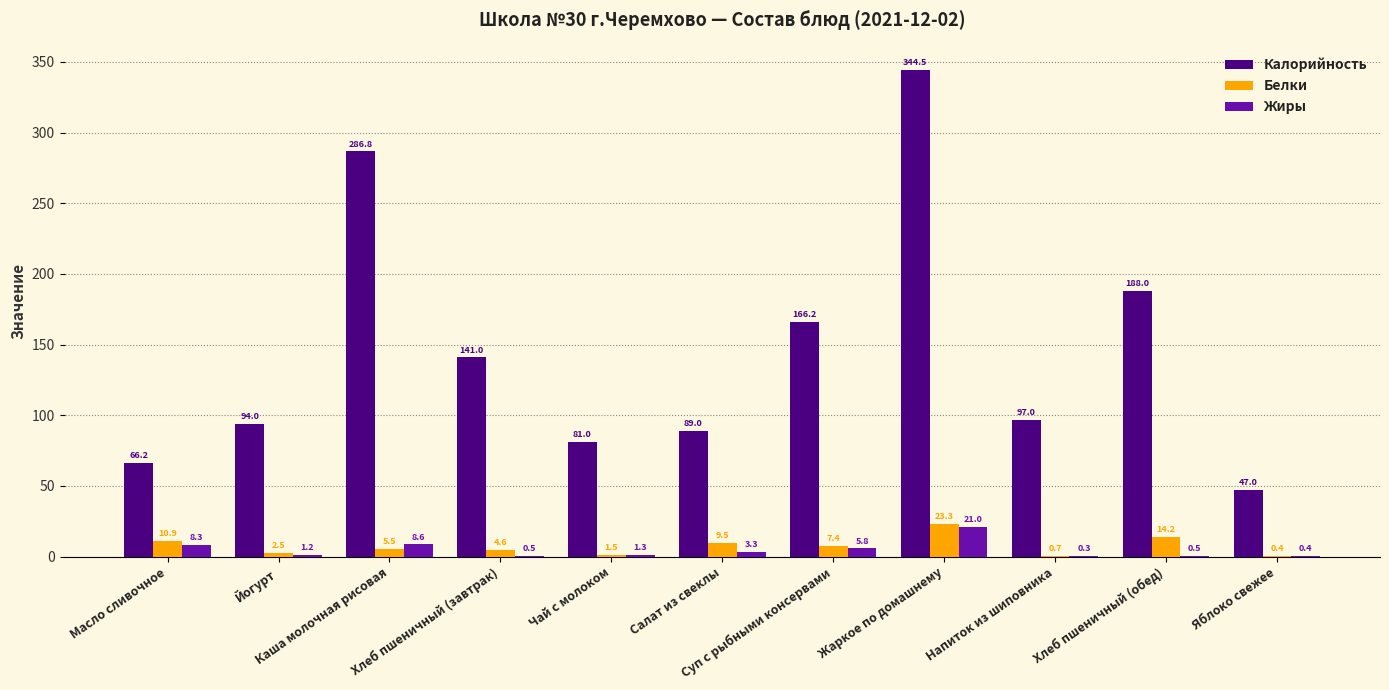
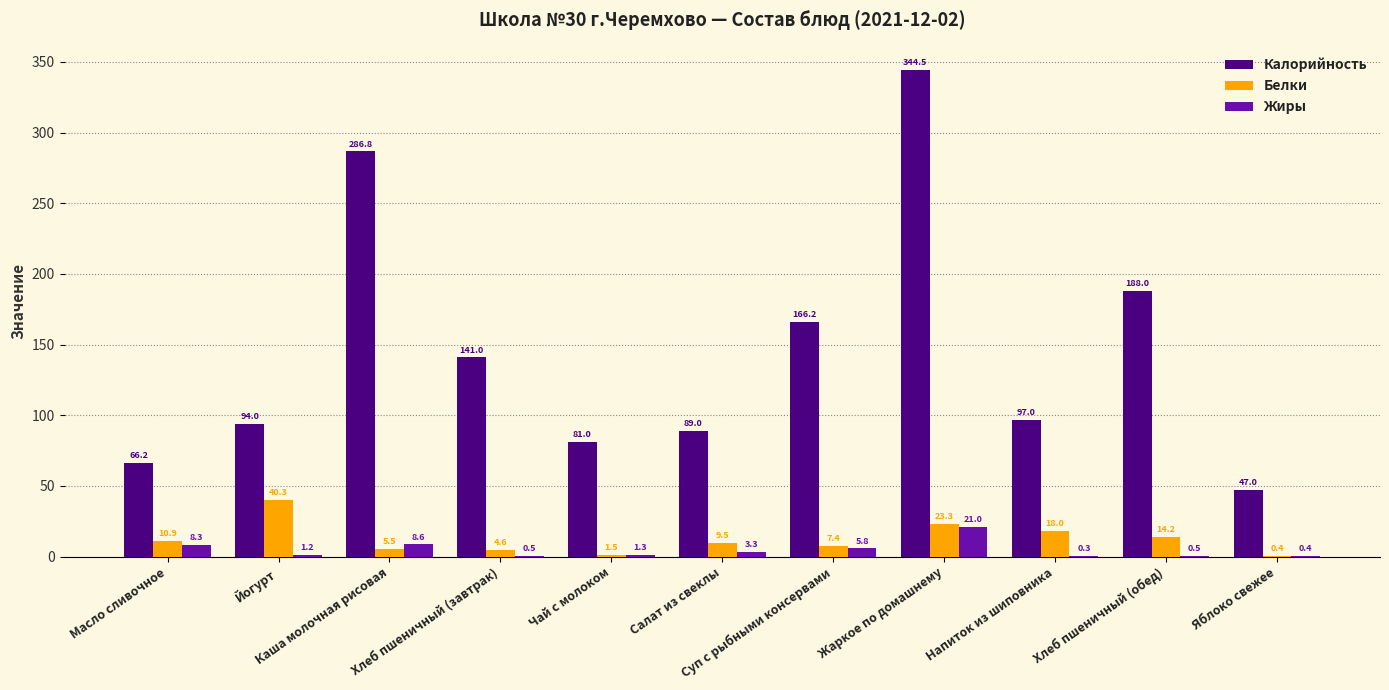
Белки, Йогурт: 2.5 -> 40.3
Белки, Напиток из шиповника: 0.7 -> 18.0
